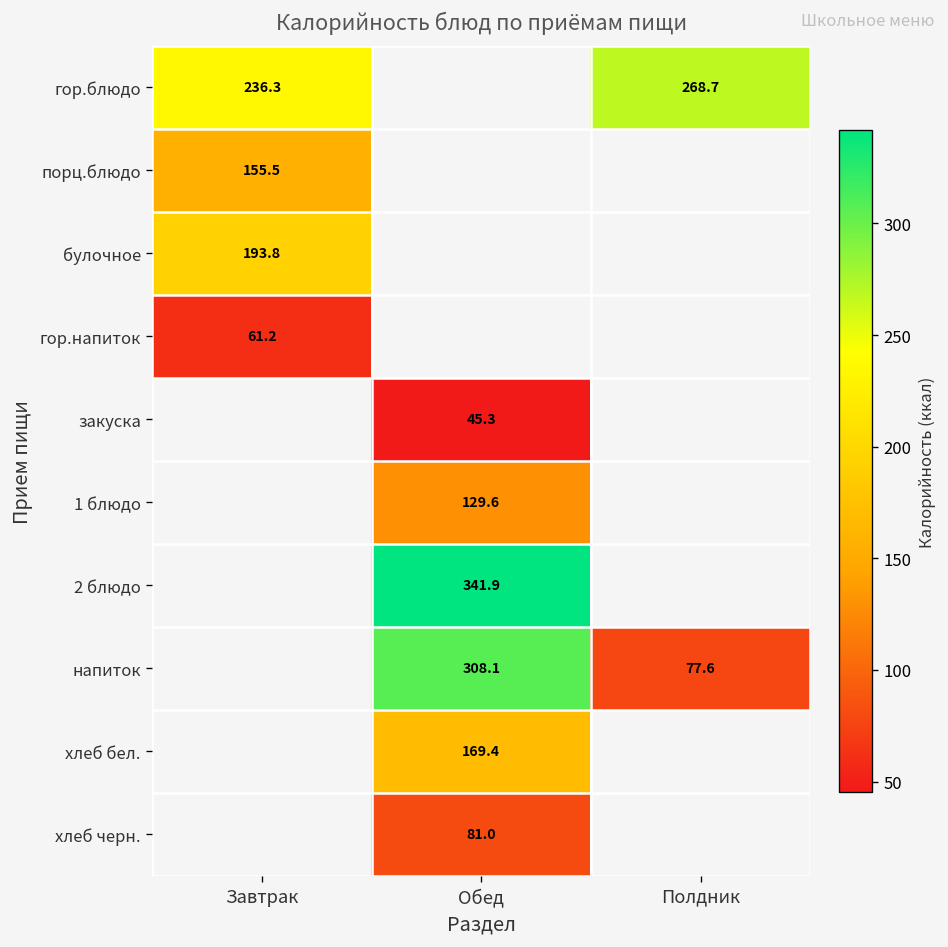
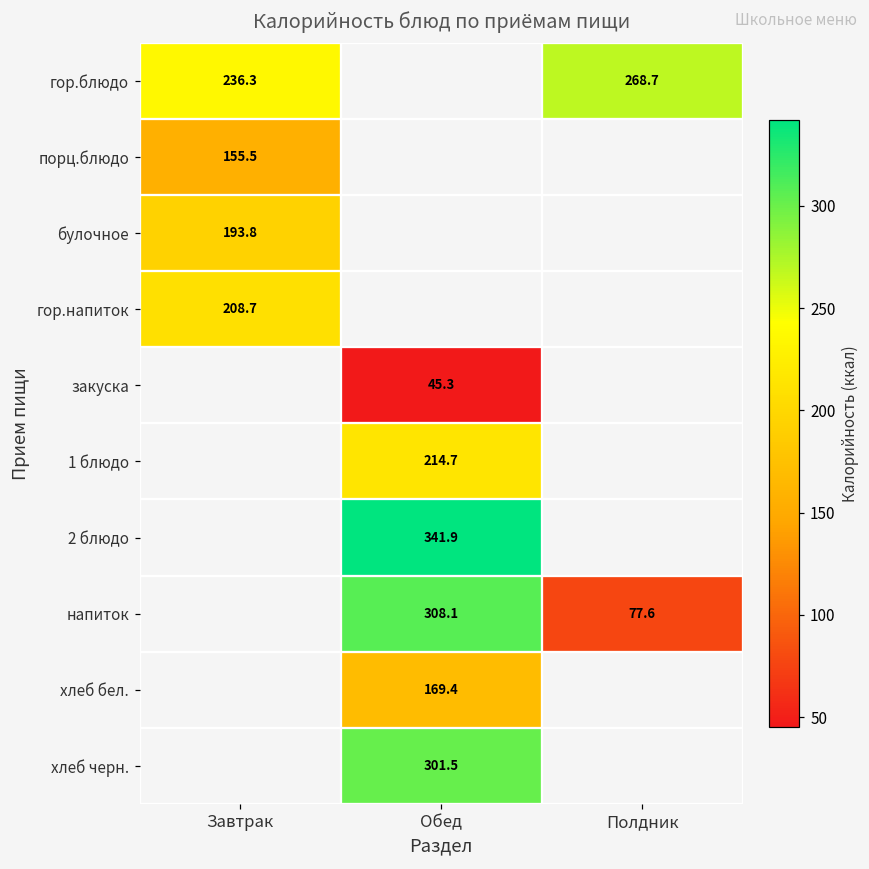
гор.напиток, Завтрак: 61.2 -> 208.7
1 блюдо, Обед: 129.6 -> 214.7
хлеб черн., Обед: 81.0 -> 301.5
